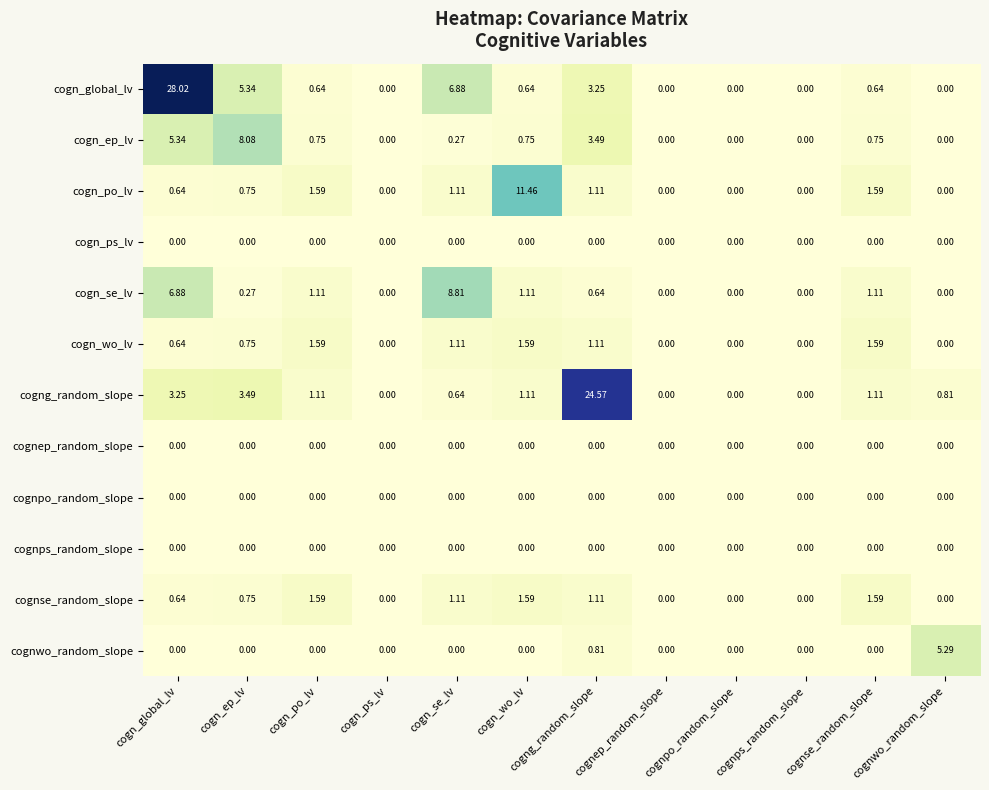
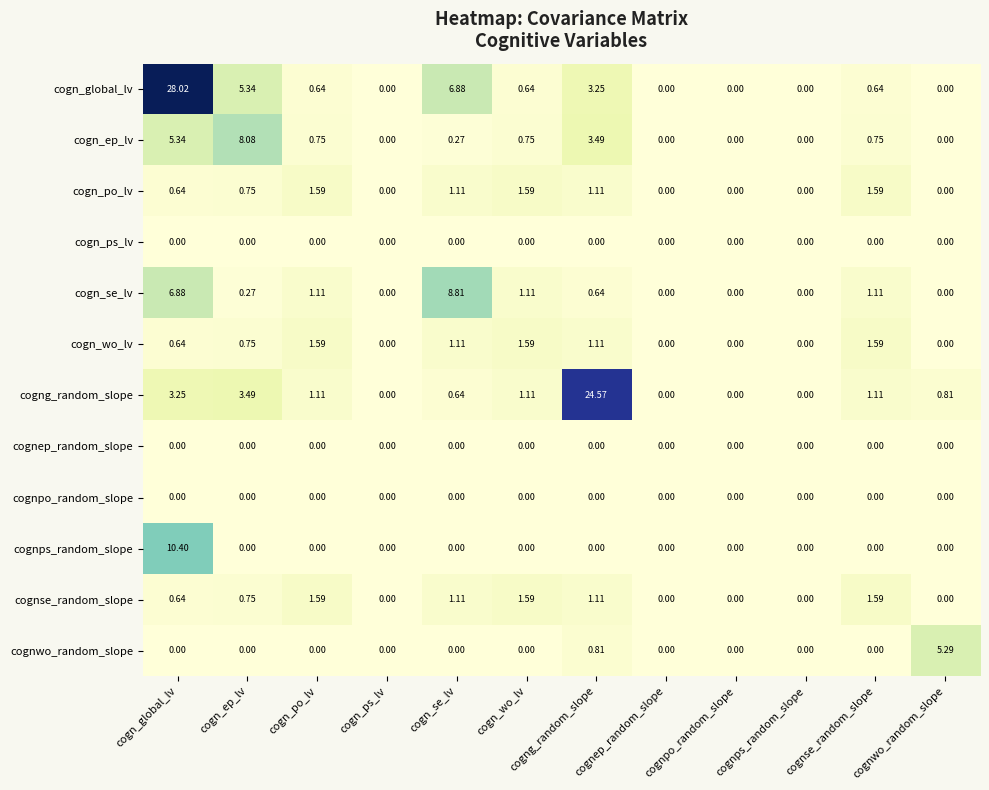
cogn_po_lv, cogn_wo_lv: 11.46 -> 1.59
cognps_random_slope, cogn_global_lv: 0.00 -> 10.40
